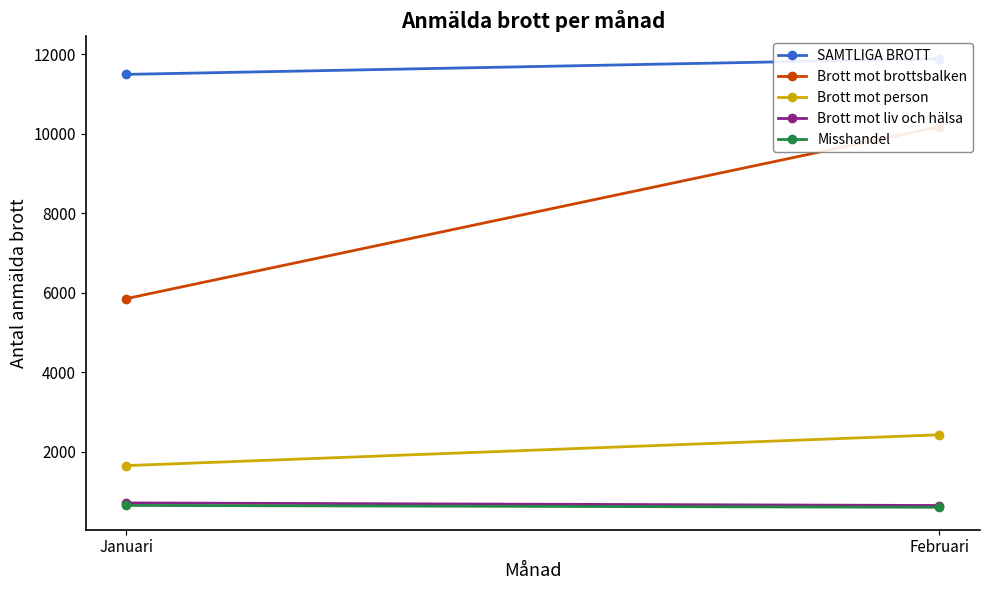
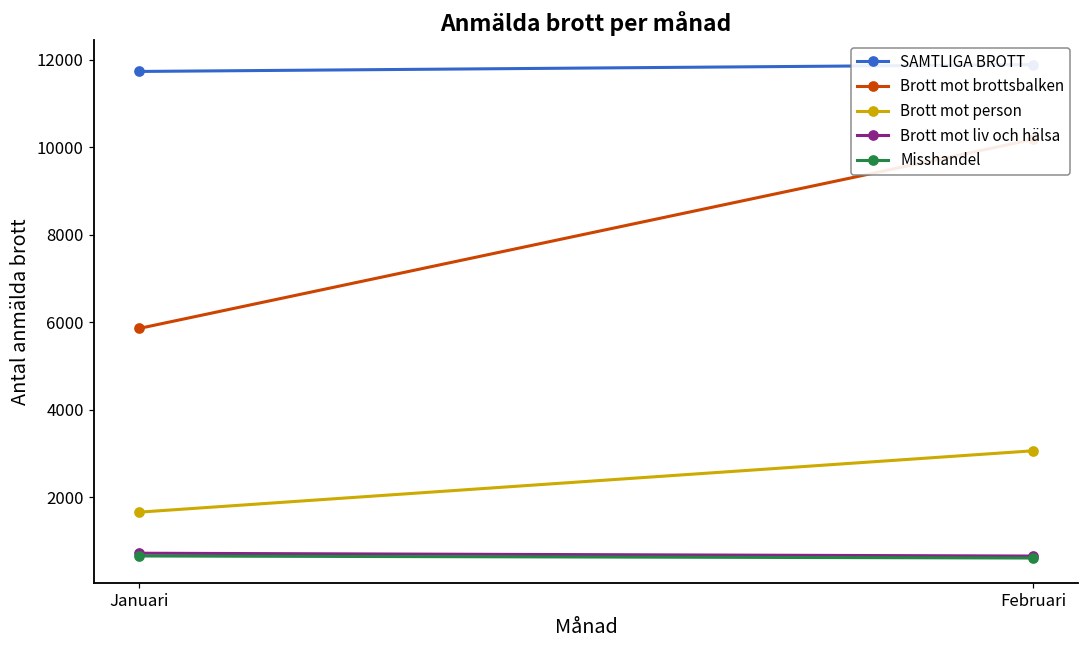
SAMTLIGA BROTT, Januari: 11500 -> 11700
Brott mot person, Februari: 2400 -> 3100
